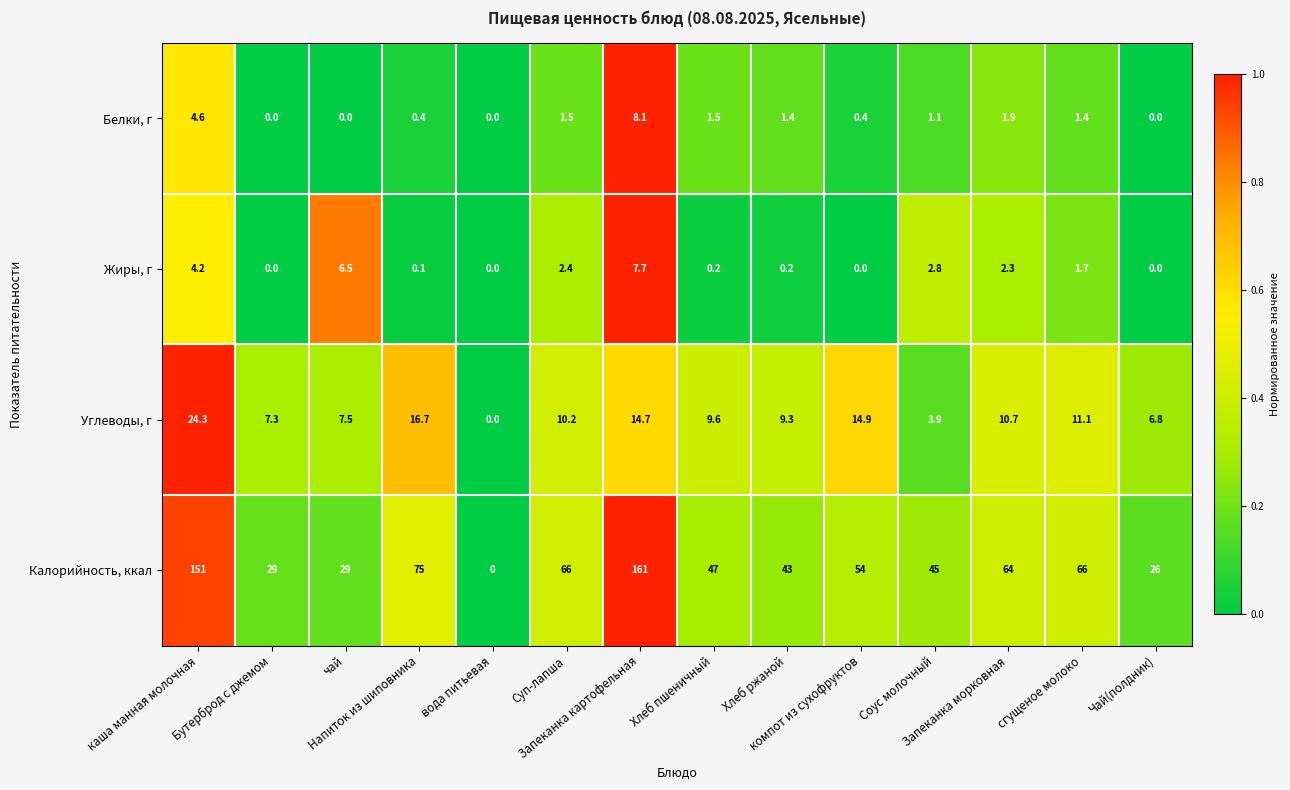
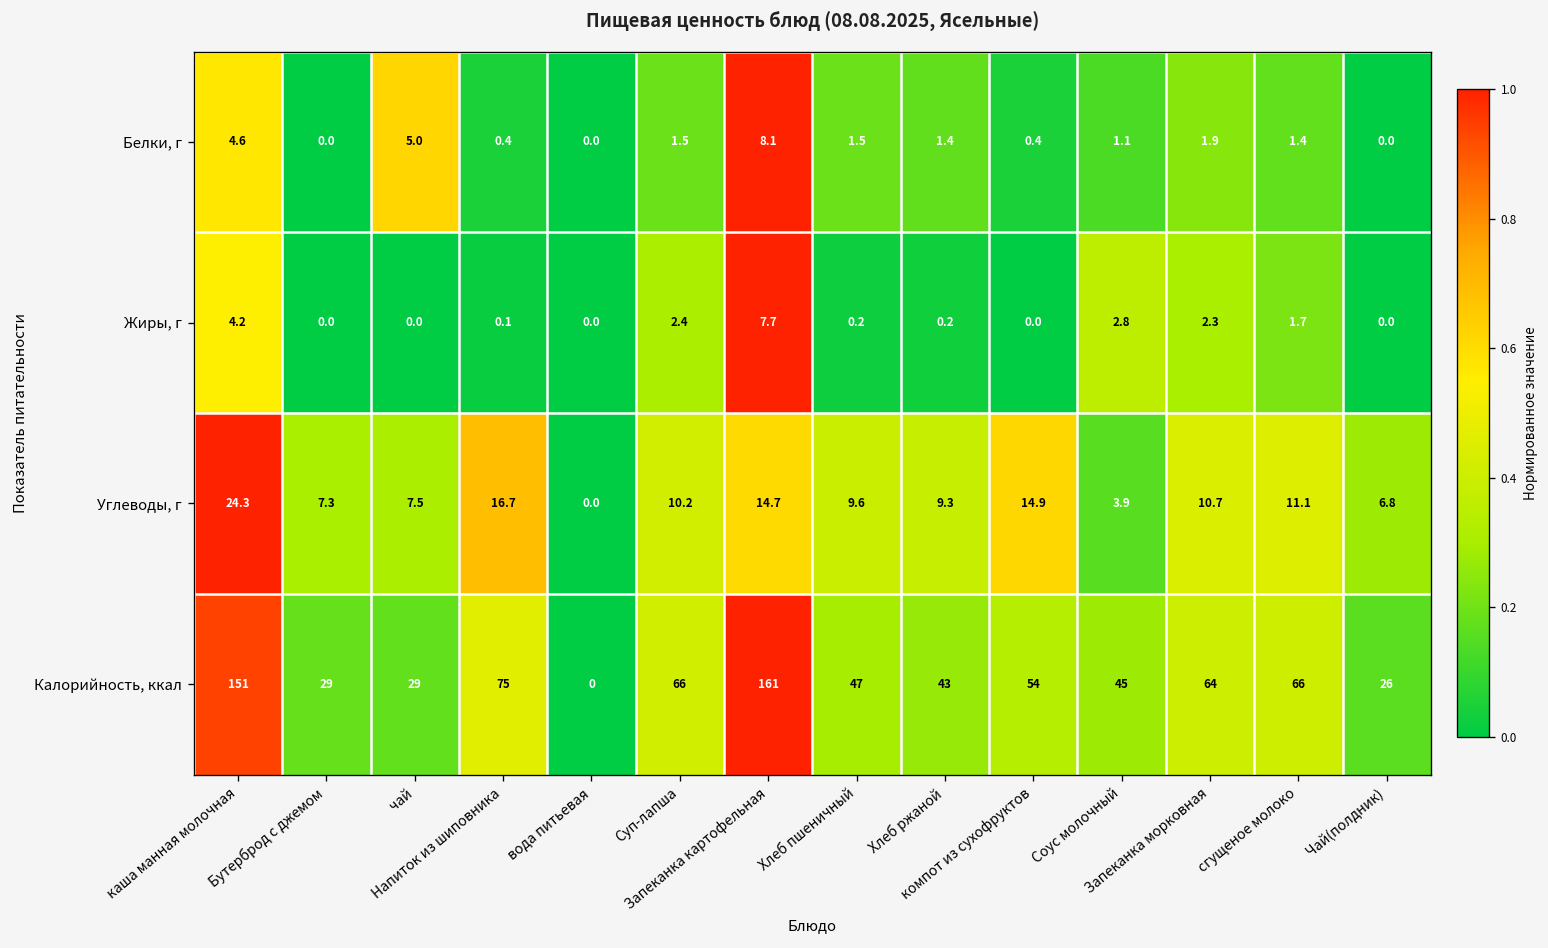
Белки, г, чай: 0.0 -> 5.0
Жиры, г, чай: 6.5 -> 0.0
